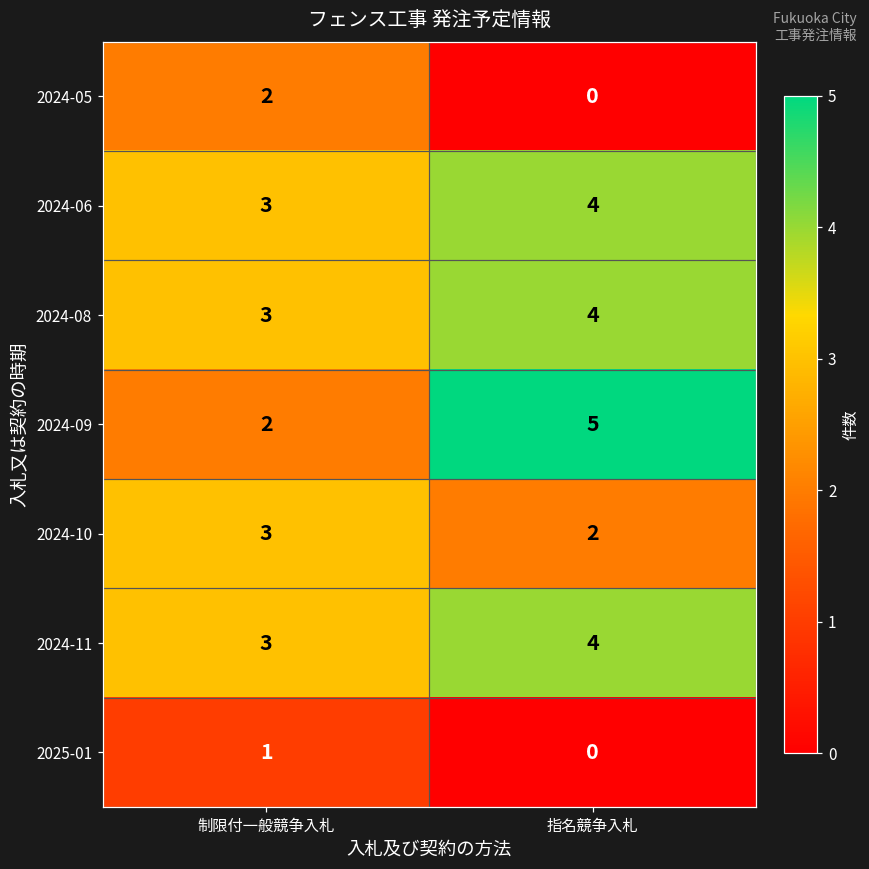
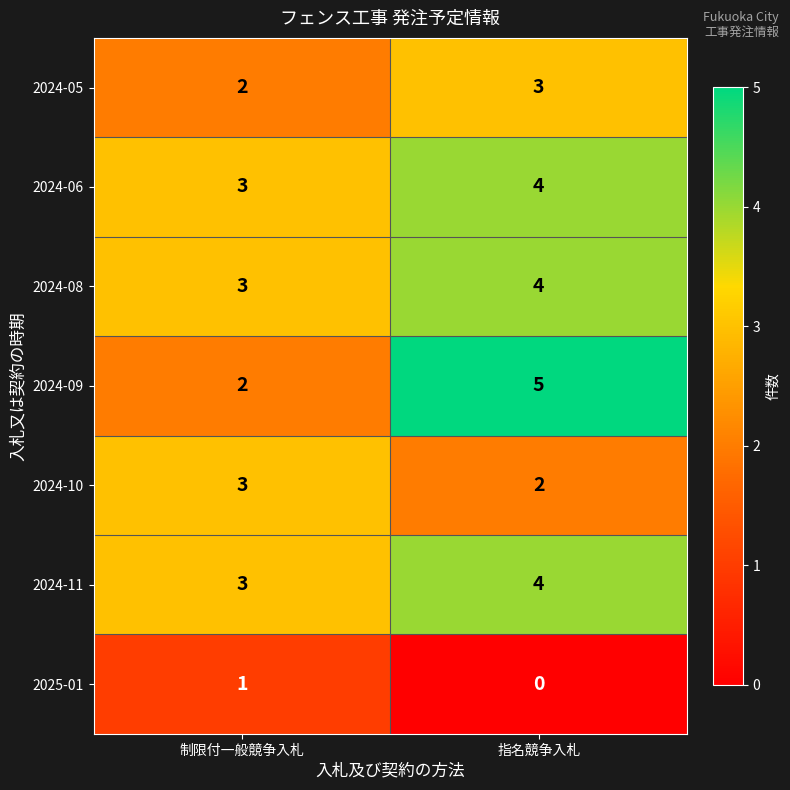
2024-05, 指名競争入札: 0 -> 3
